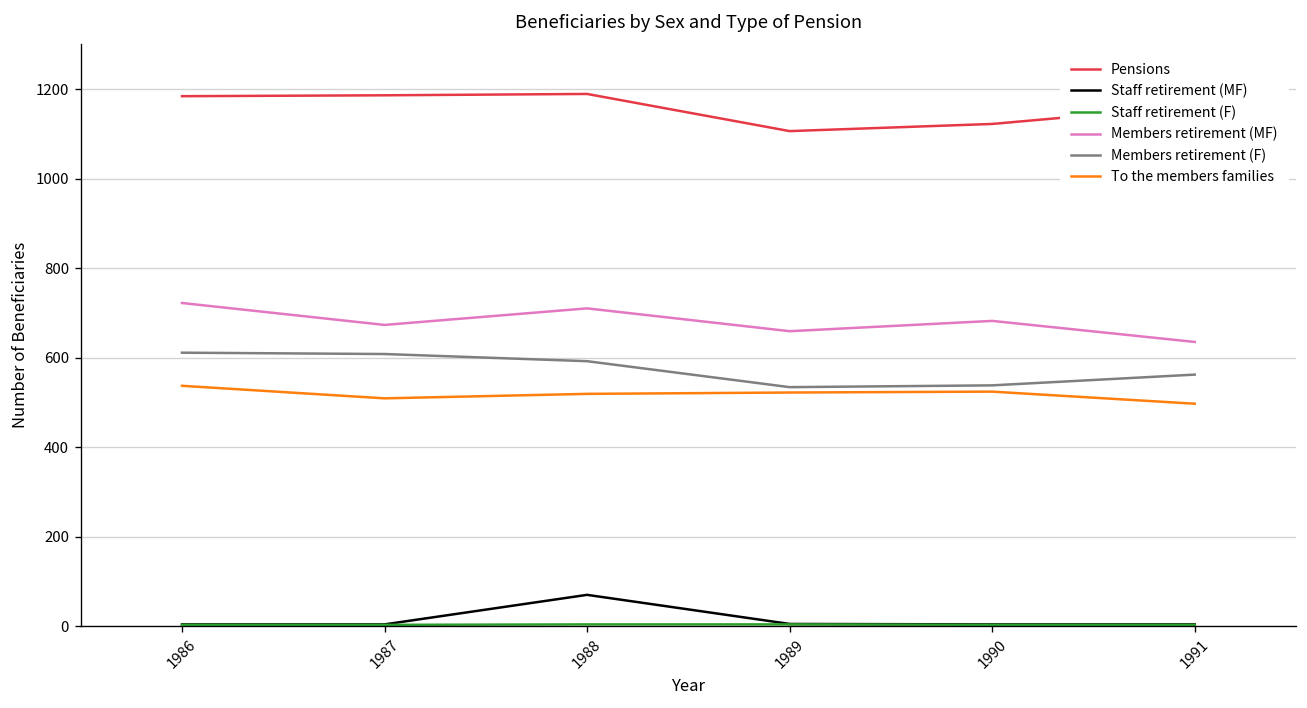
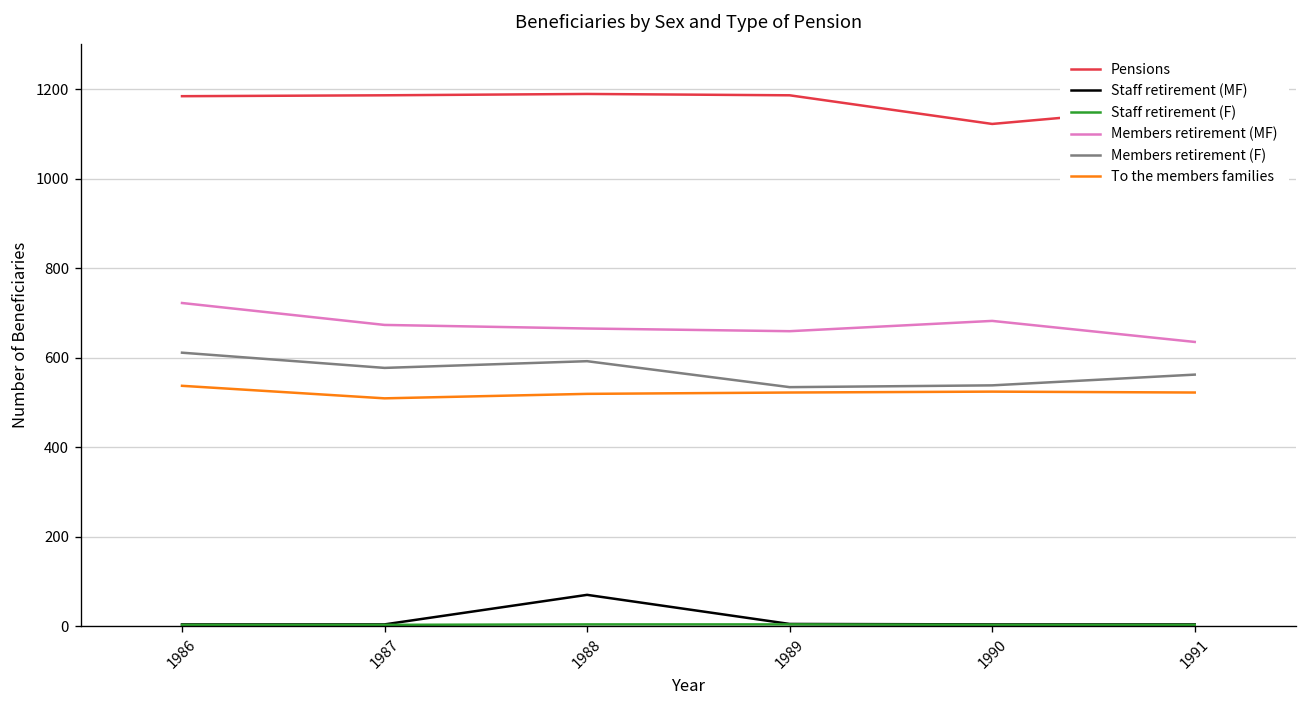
Members retirement (F), 1987: 610 -> 580
Members retirement (MF), 1988: 710 -> 670
Pensions, 1989: 1110 -> 1190
To the members families, 1991: 500 -> 520
